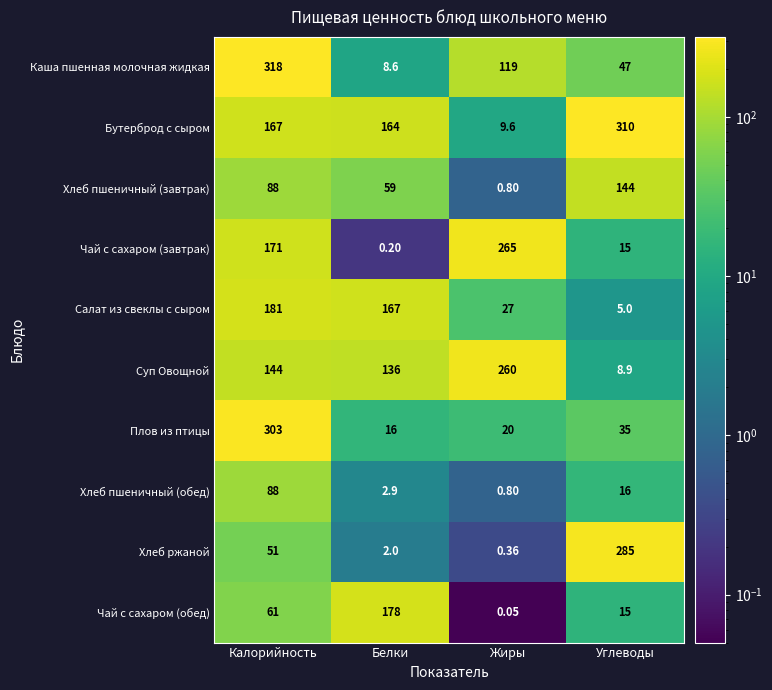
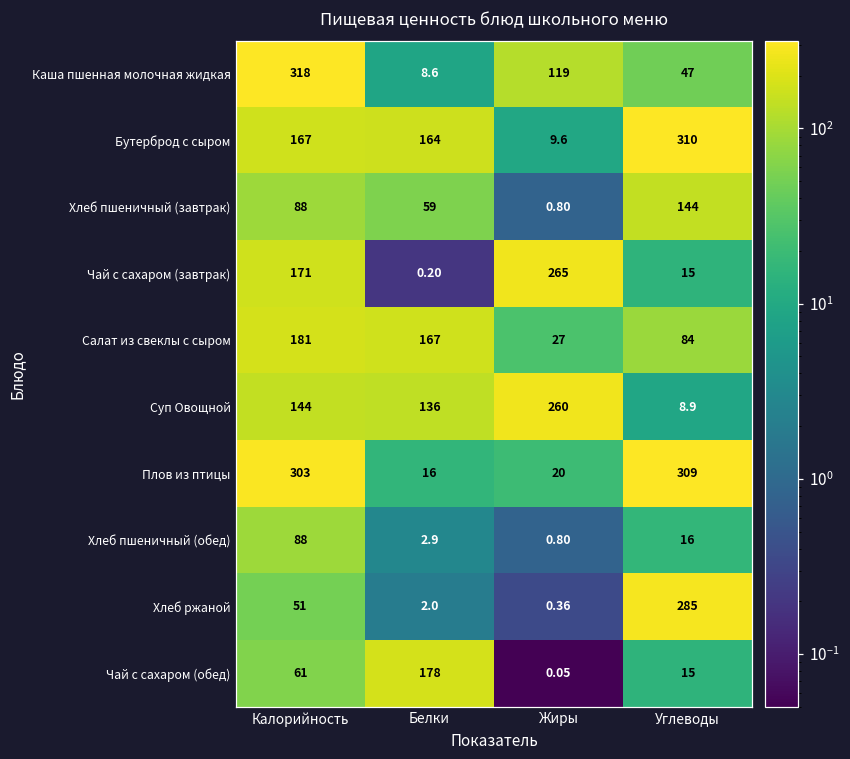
Салат из свеклы с сыром, Углеводы: 5.0 -> 84
Плов из птицы, Углеводы: 35 -> 309
